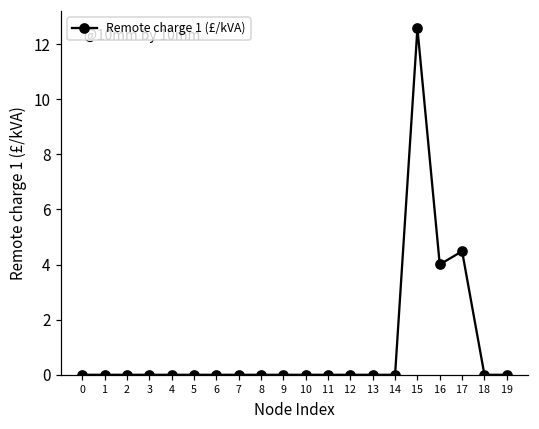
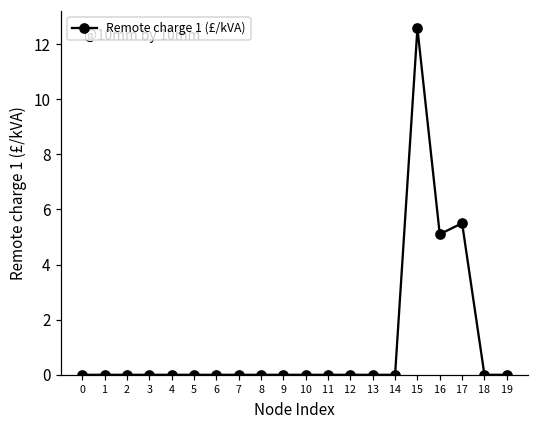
16: 4.0 -> 5.1
17: 4.5 -> 5.5
